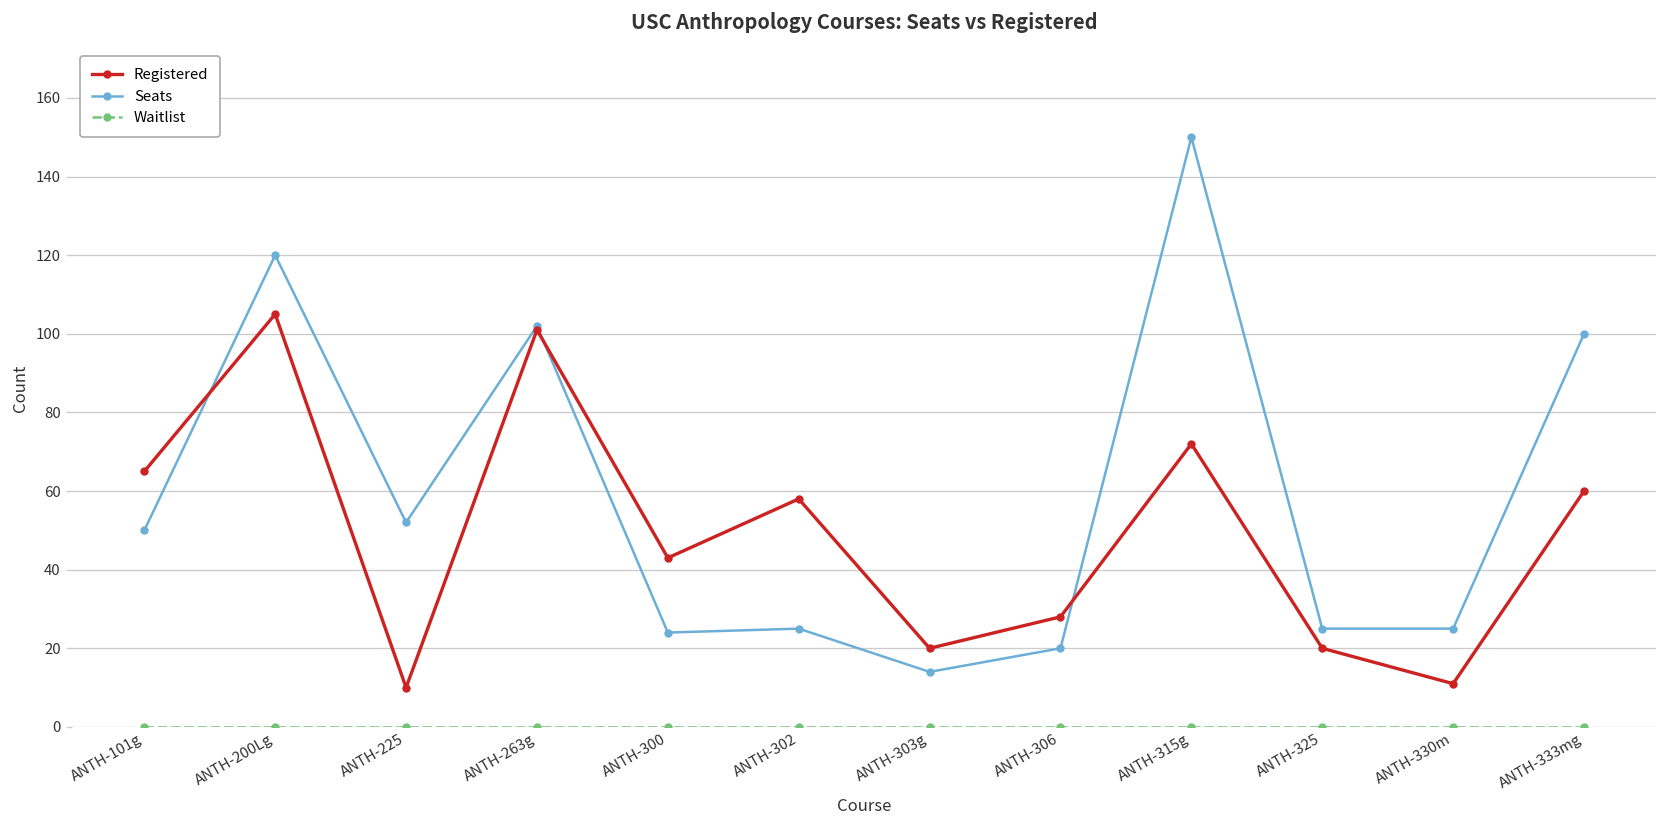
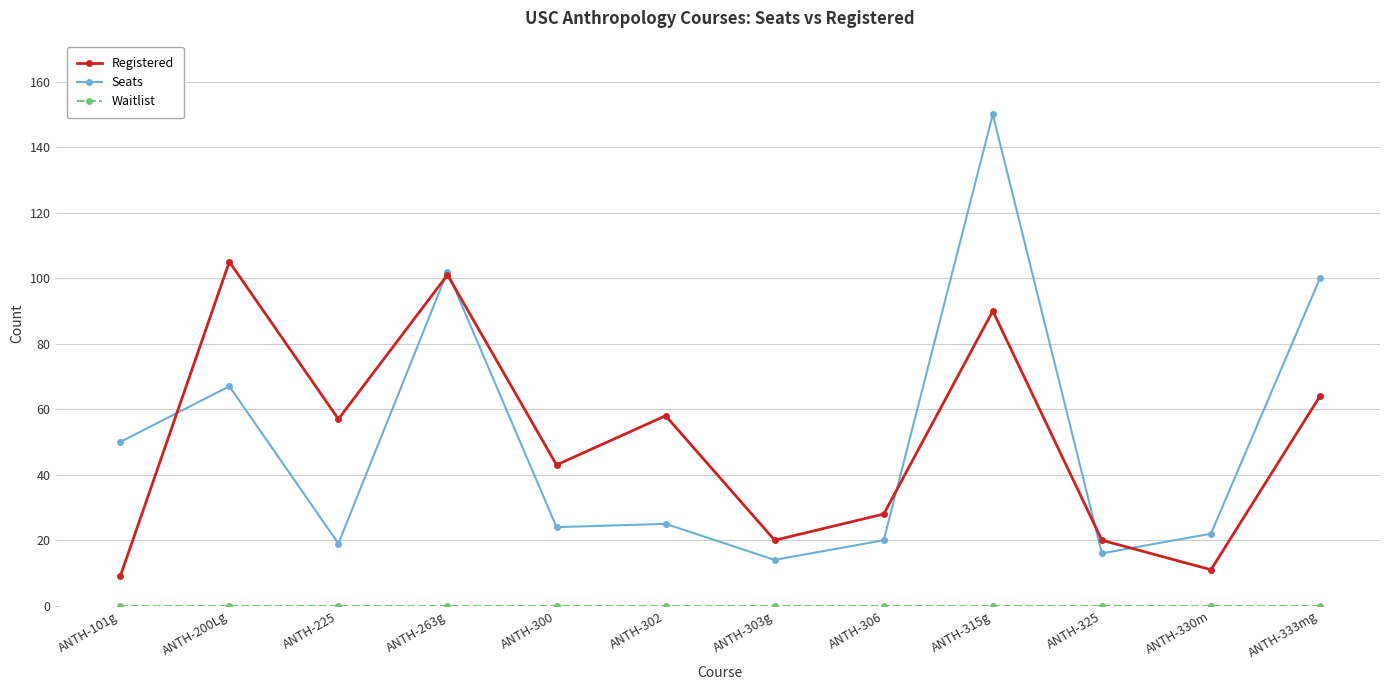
Registered, ANTH-101g: 65 -> 9
Seats, ANTH-200Lg: 120 -> 67
Registered, ANTH-225: 10 -> 57
Seats, ANTH-225: 52 -> 19
Registered, ANTH-315g: 72 -> 90
Seats, ANTH-325: 25 -> 16
Seats, ANTH-330m: 25 -> 22
Registered, ANTH-333mg: 60 -> 64
